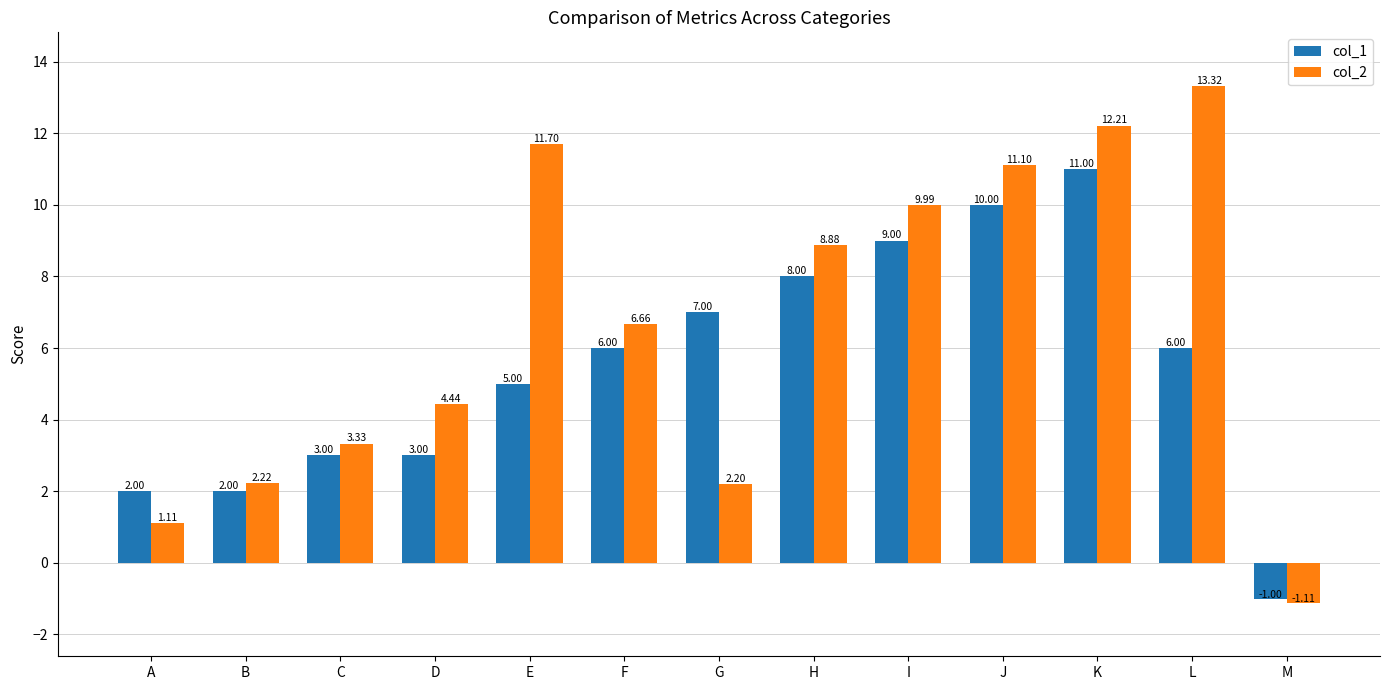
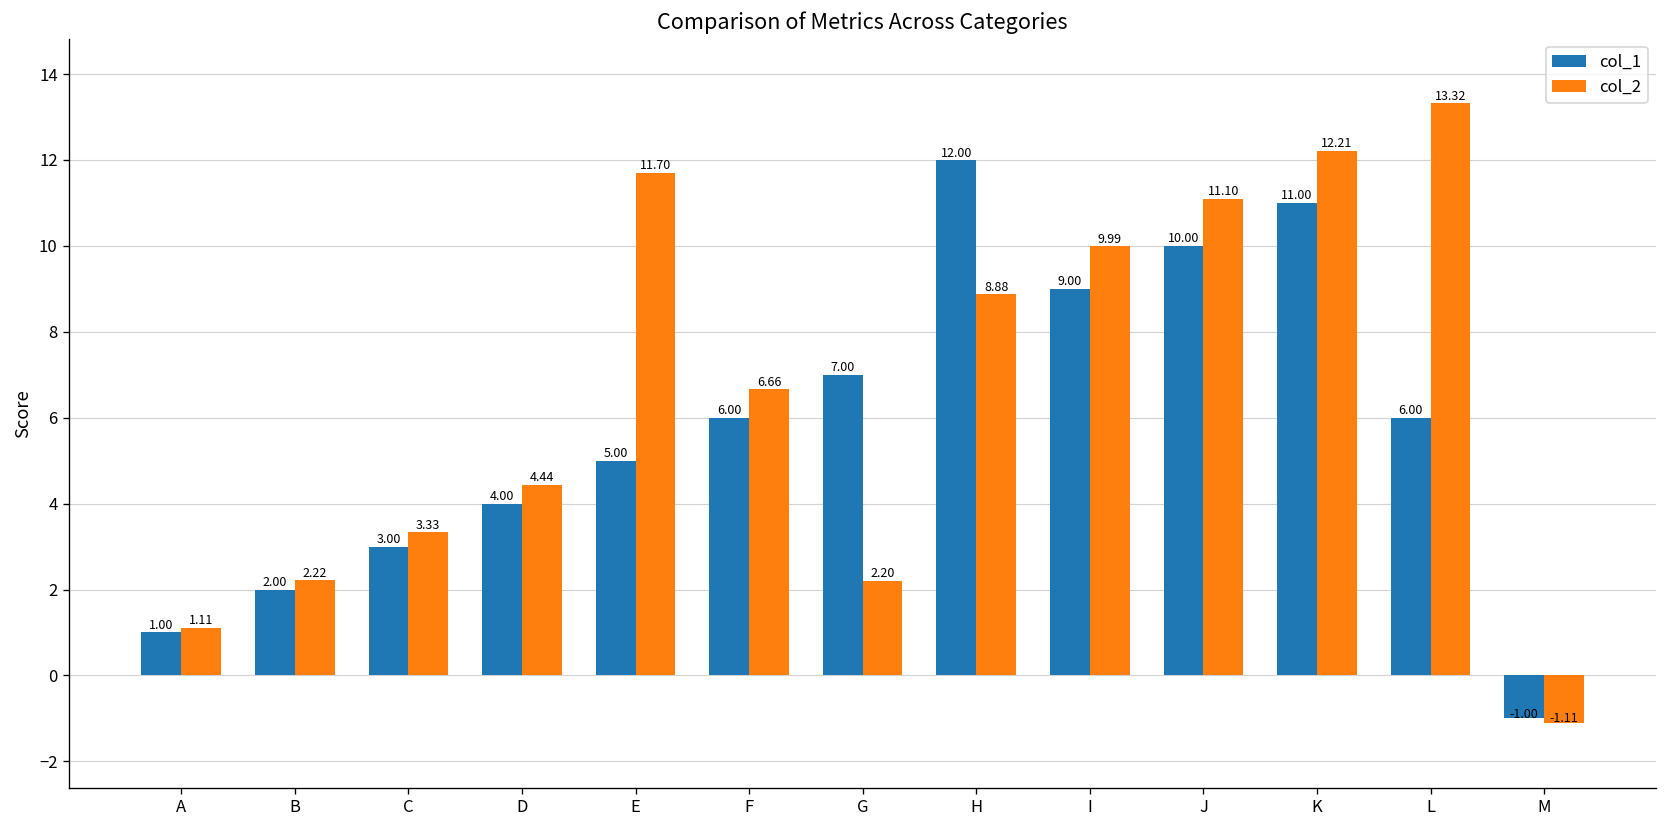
col_1, A: 2.00 -> 1.00
col_1, D: 3.00 -> 4.00
col_1, H: 8.00 -> 12.00
